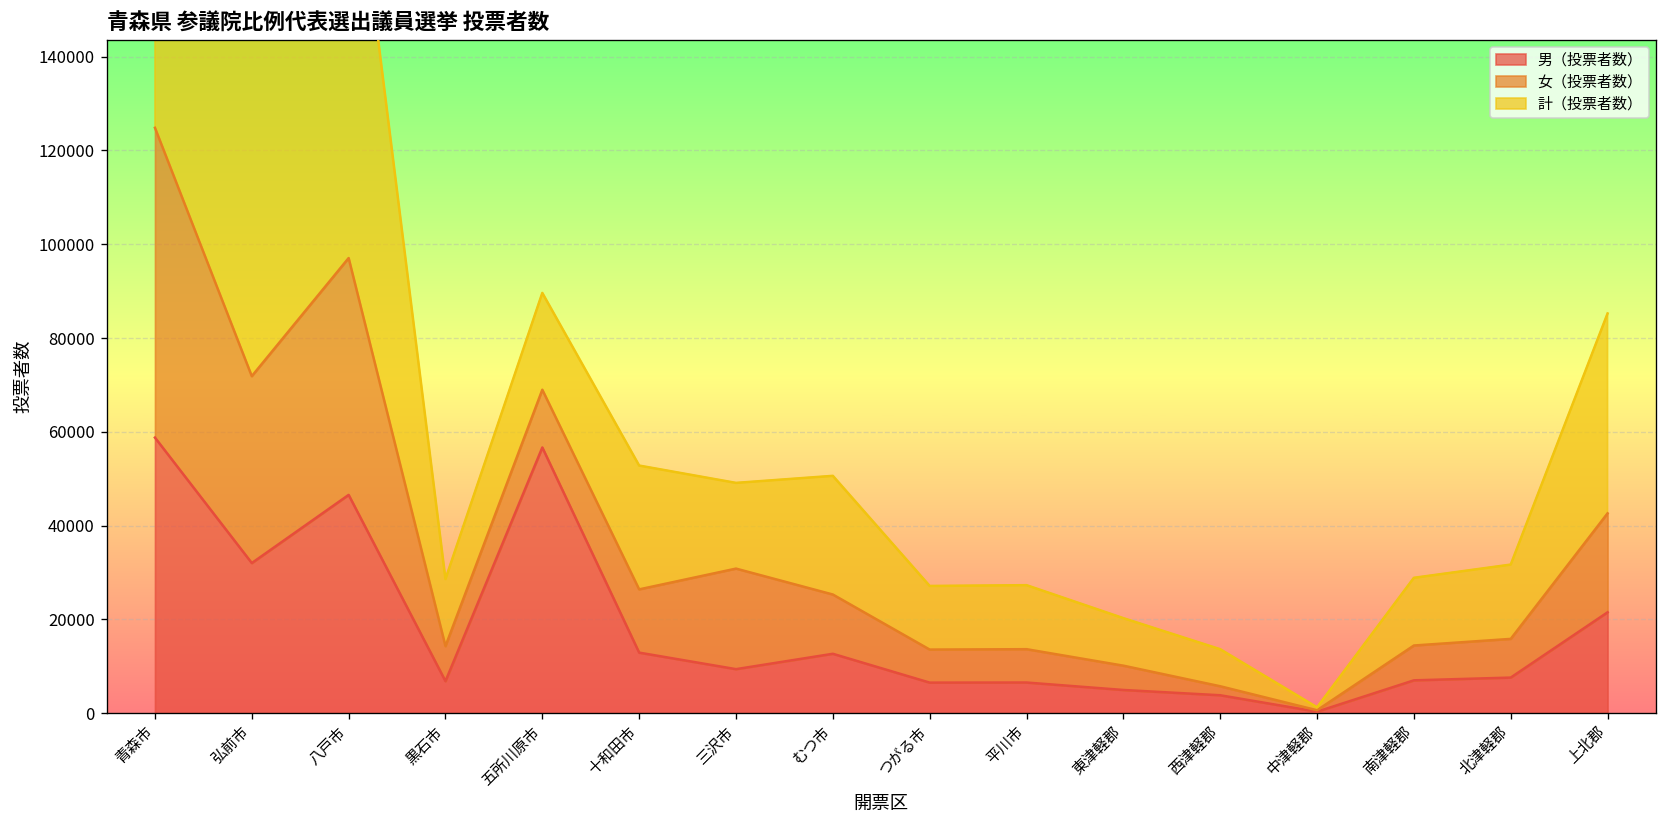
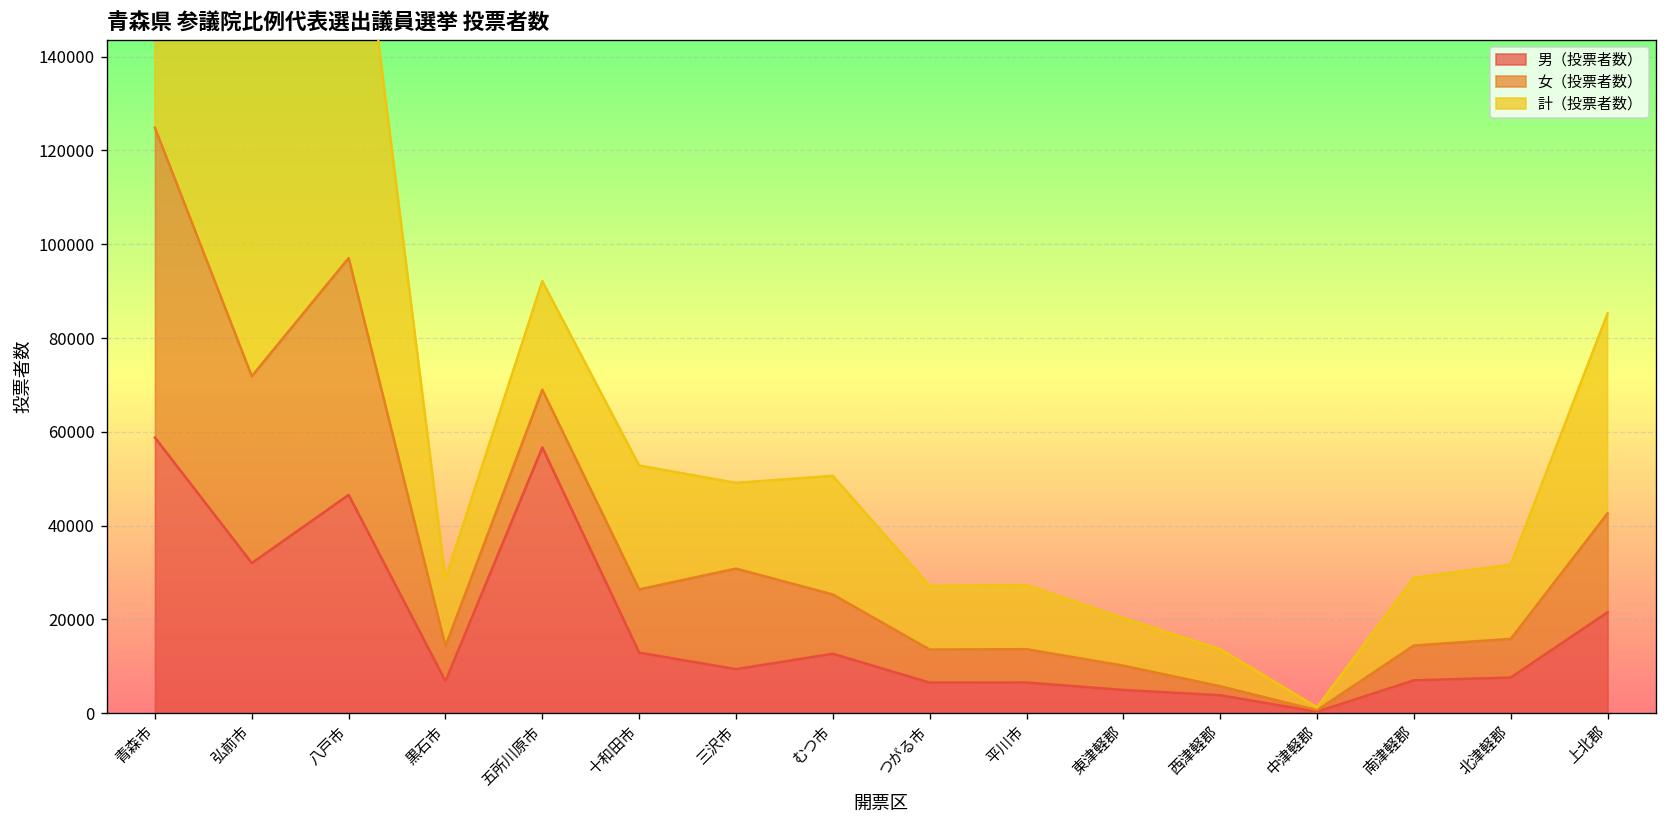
計（投票者数）, 五所川原市: 21000 -> 23000
